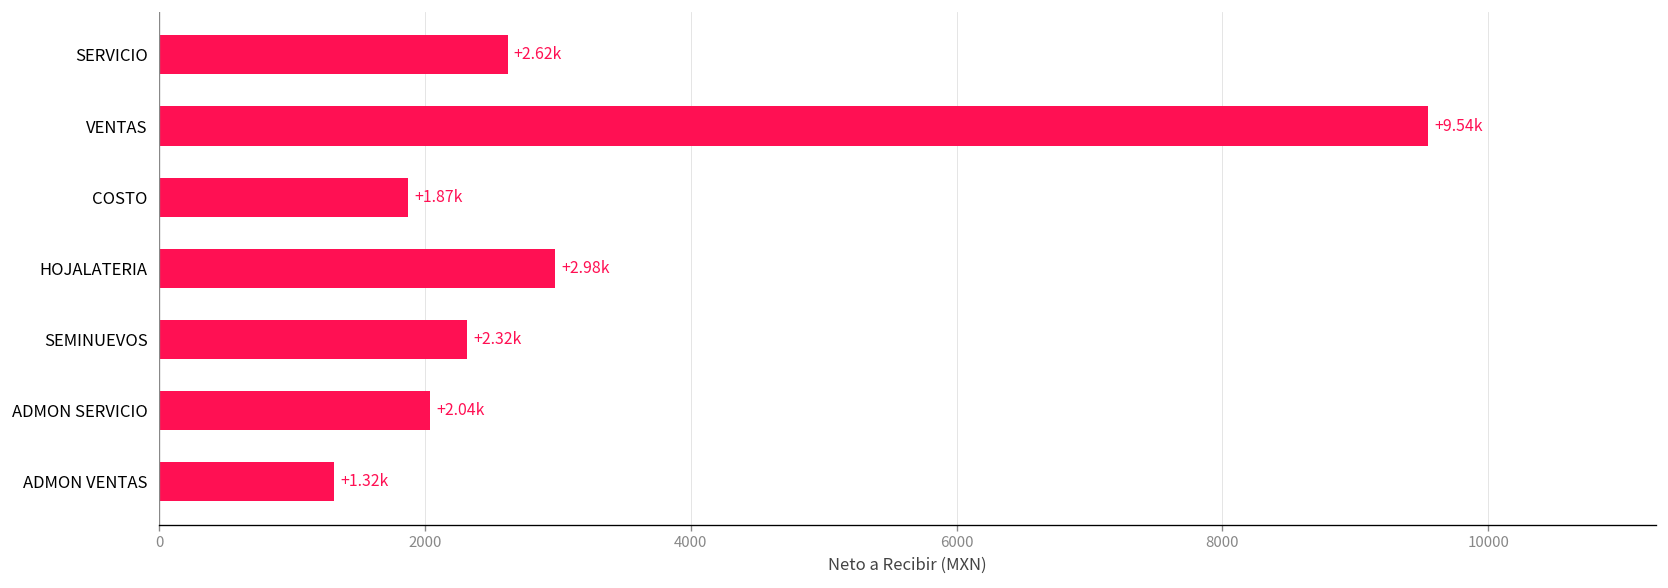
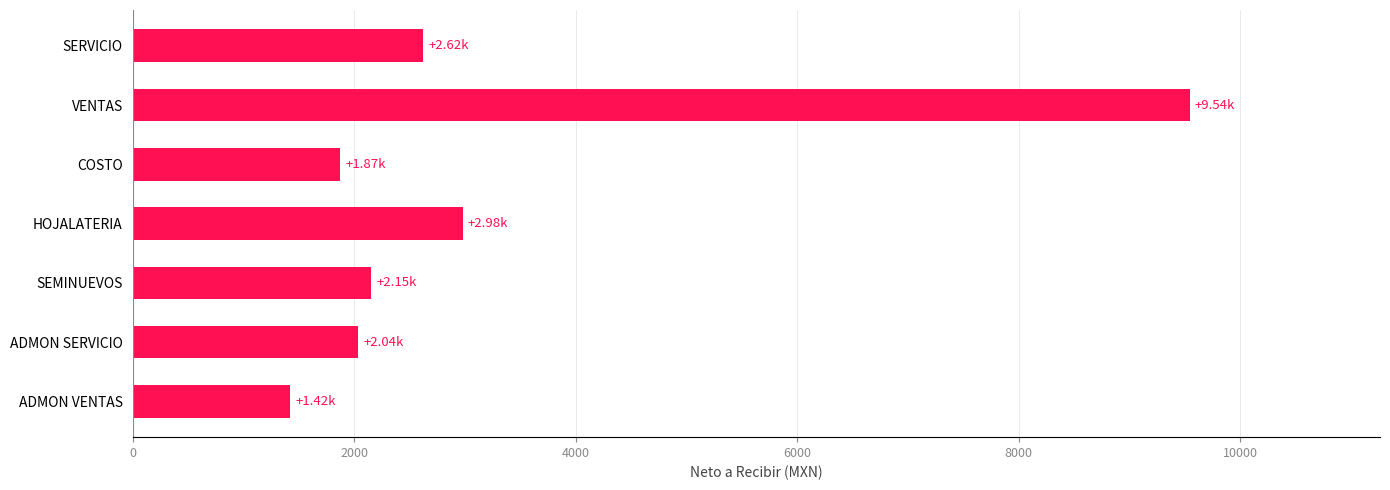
SEMINUEVOS: +2.32k -> +2.15k
ADMON VENTAS: +1.32k -> +1.42k
